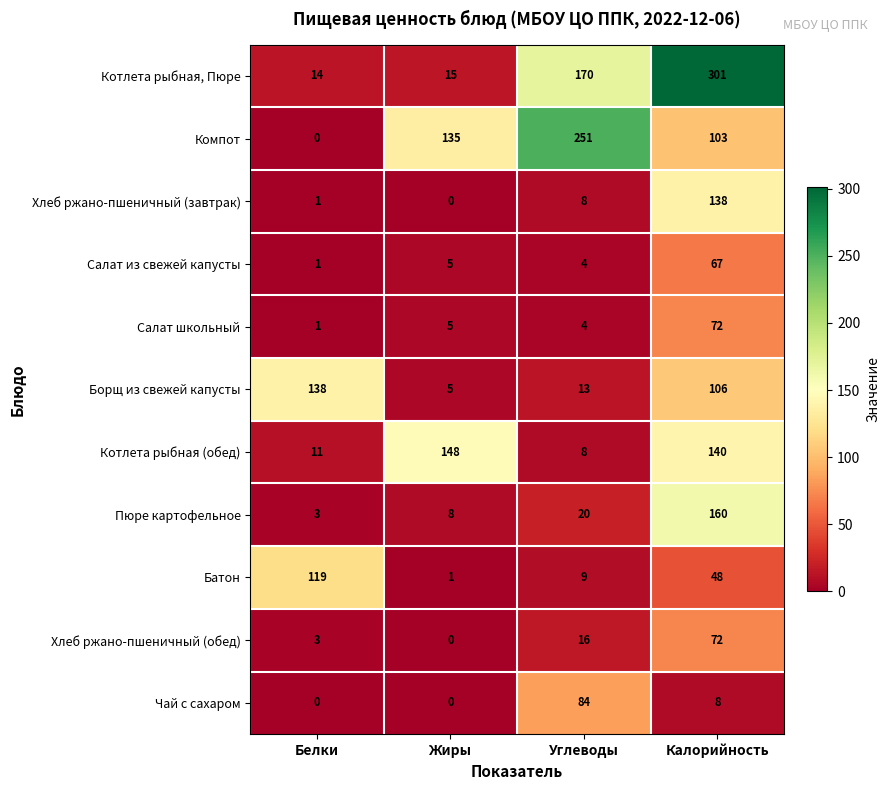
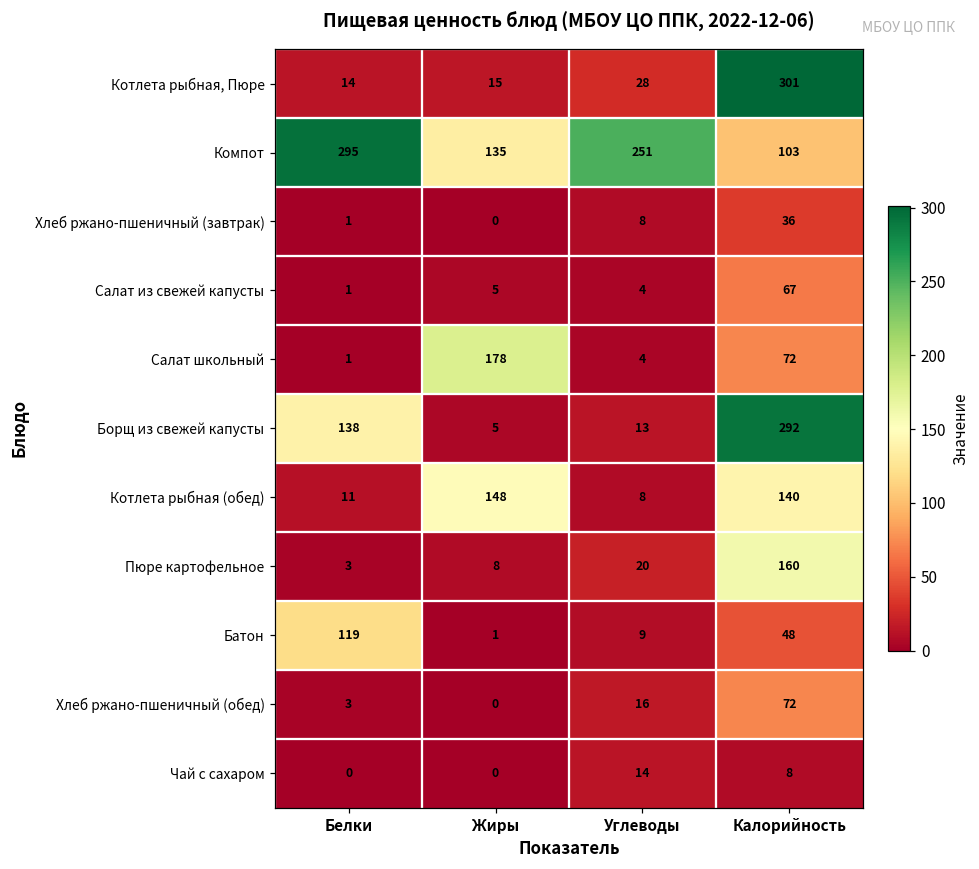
Котлета рыбная, Пюре, Углеводы: 170 -> 28
Компот, Белки: 0 -> 295
Хлеб ржано-пшеничный (завтрак), Калорийность: 138 -> 36
Салат школьный, Жиры: 5 -> 178
Борщ из свежей капусты, Калорийность: 106 -> 292
Чай с сахаром, Углеводы: 84 -> 14
